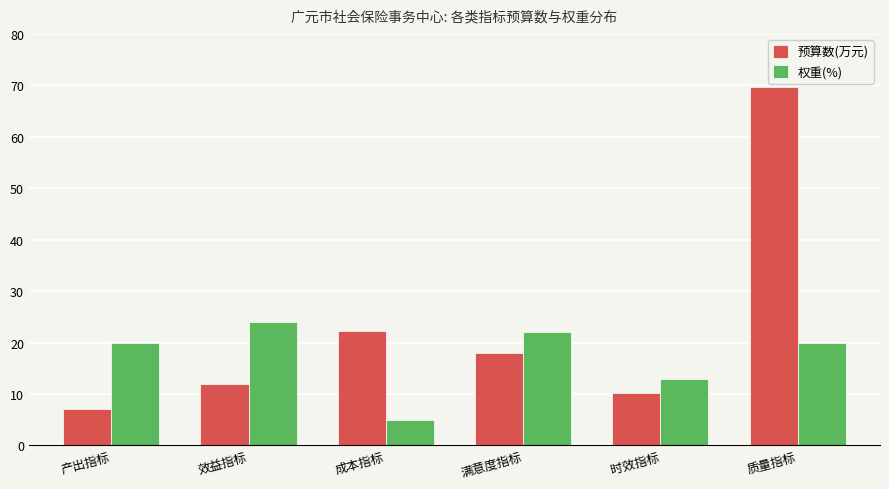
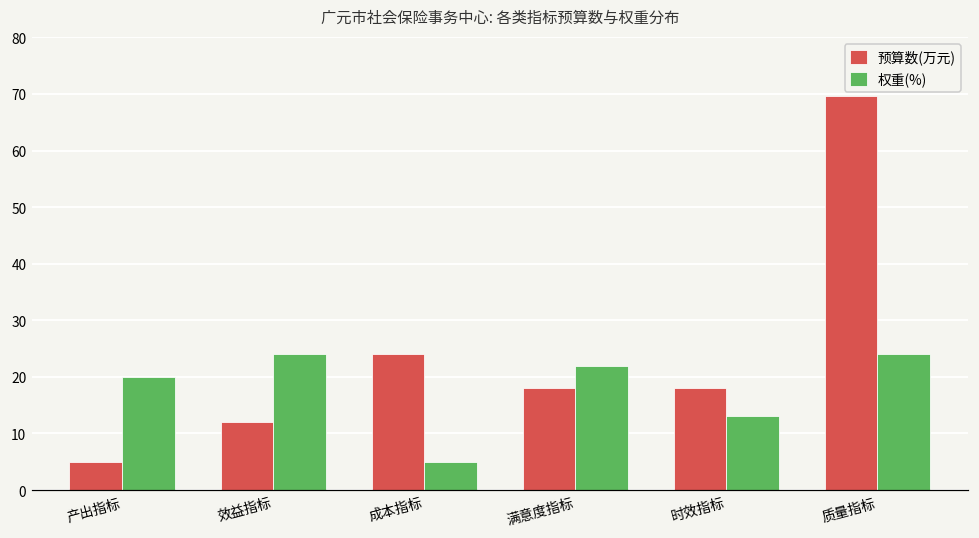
预算数(万元), 产出指标: 7 -> 5
预算数(万元), 成本指标: 22 -> 24
预算数(万元), 时效指标: 10 -> 18
权重(%), 质量指标: 20 -> 24
